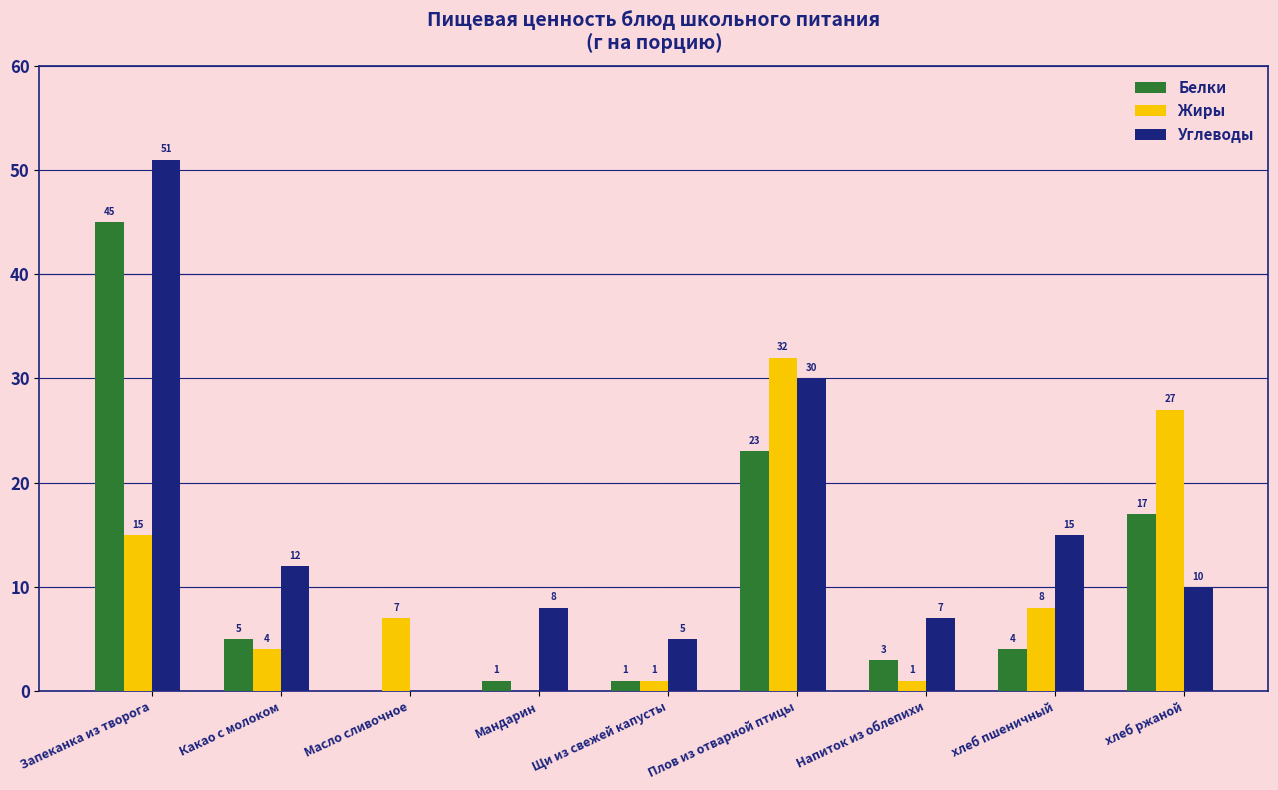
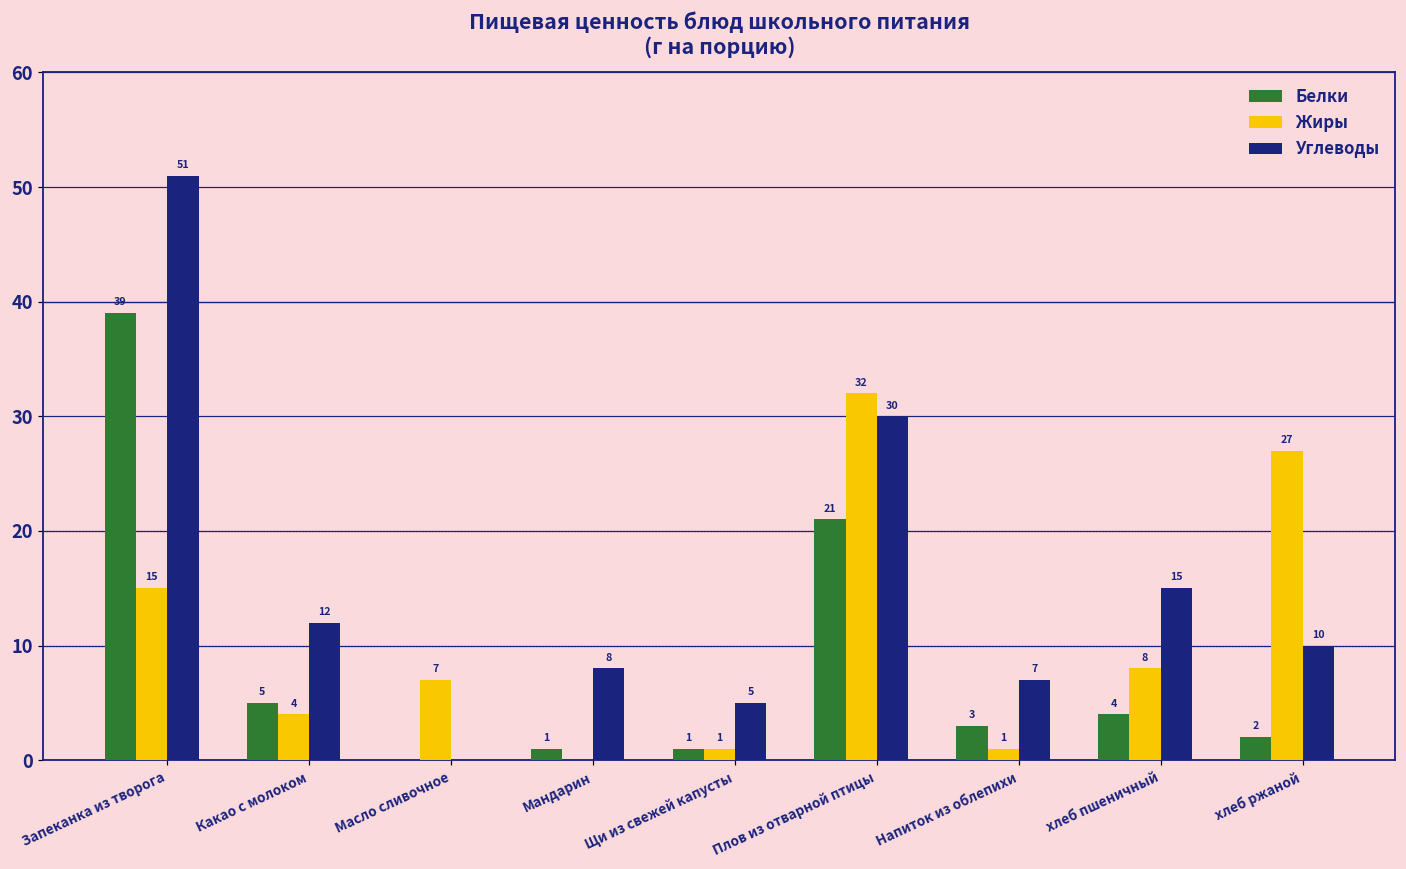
Белки, Запеканка из творога: 45 -> 39
Белки, Плов из отварной птицы: 23 -> 21
Белки, хлеб ржаной: 17 -> 2
